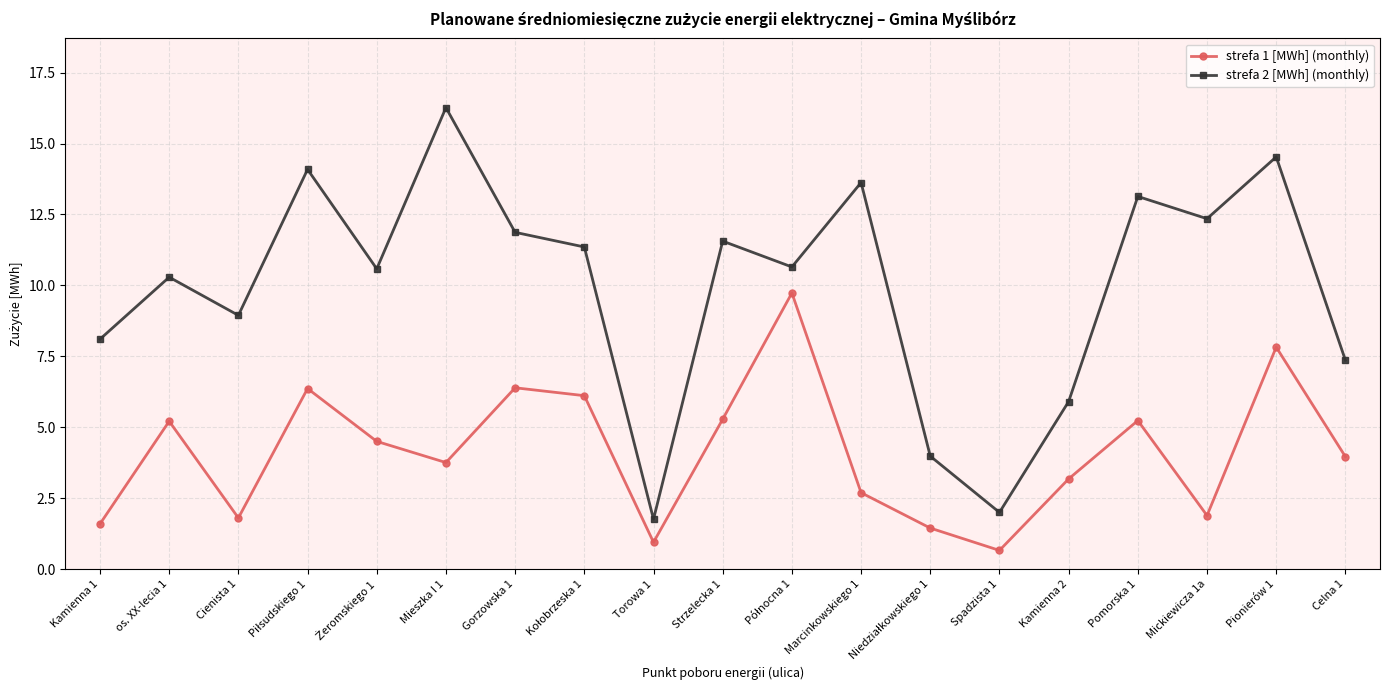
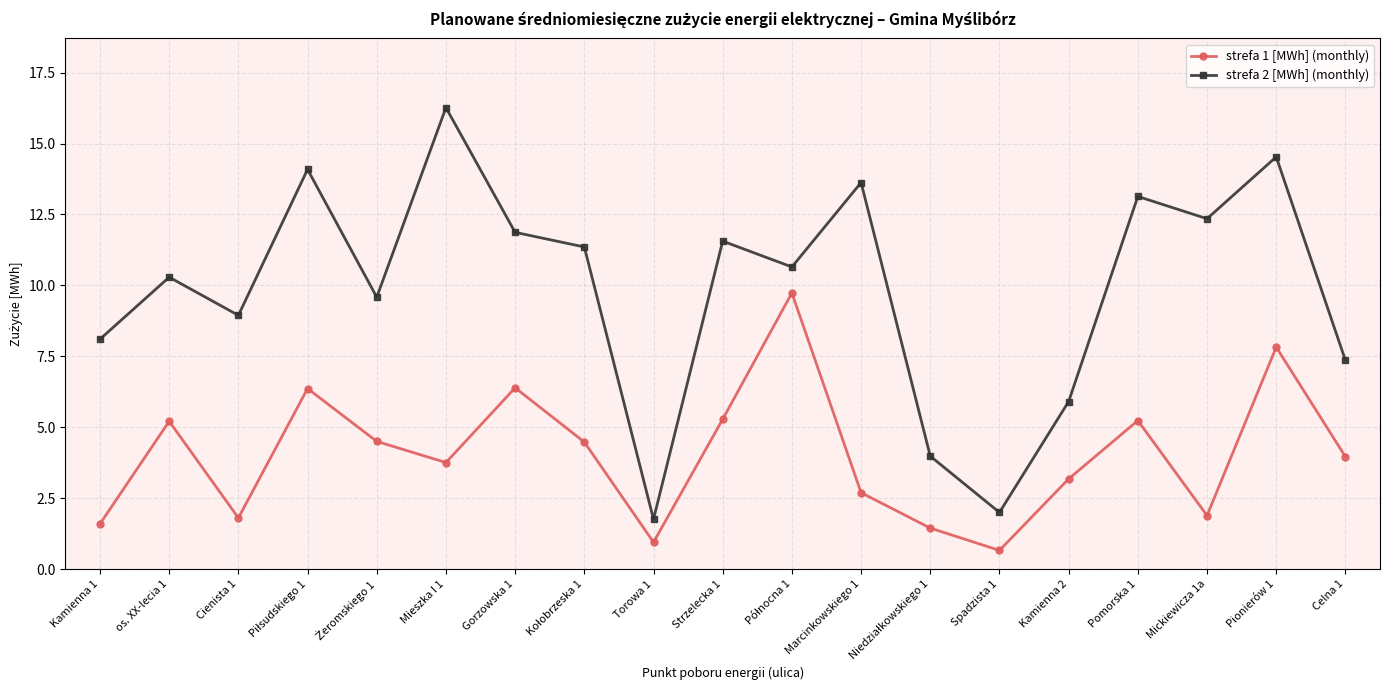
strefa 2 [MWh] (monthly), Żeromskiego 1: 10.6 -> 9.6
strefa 1 [MWh] (monthly), Kołobrzeska 1: 6.1 -> 4.5
